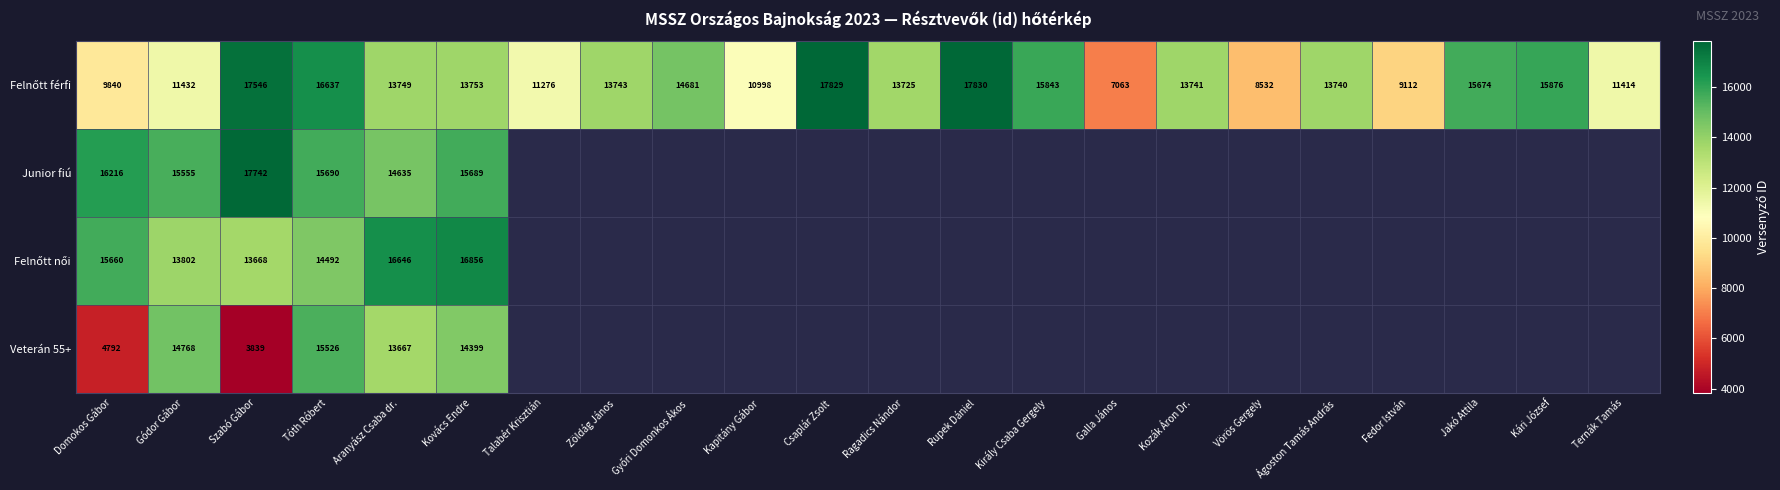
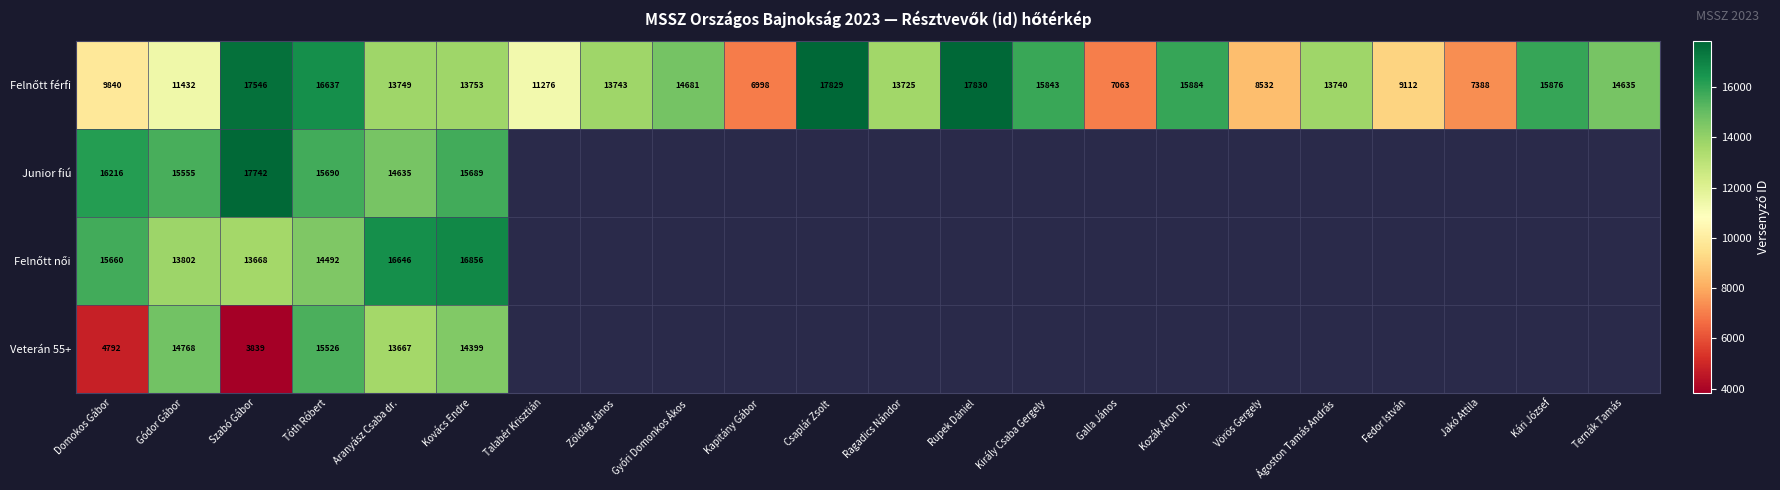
Felnőtt férfi, Kapitány Gábor: 10998 -> 6998
Felnőtt férfi, Kozák Áron Dr.: 13741 -> 15884
Felnőtt férfi, Jakó Attila: 15674 -> 7388
Felnőtt férfi, Ternák Tamás: 11414 -> 14635
